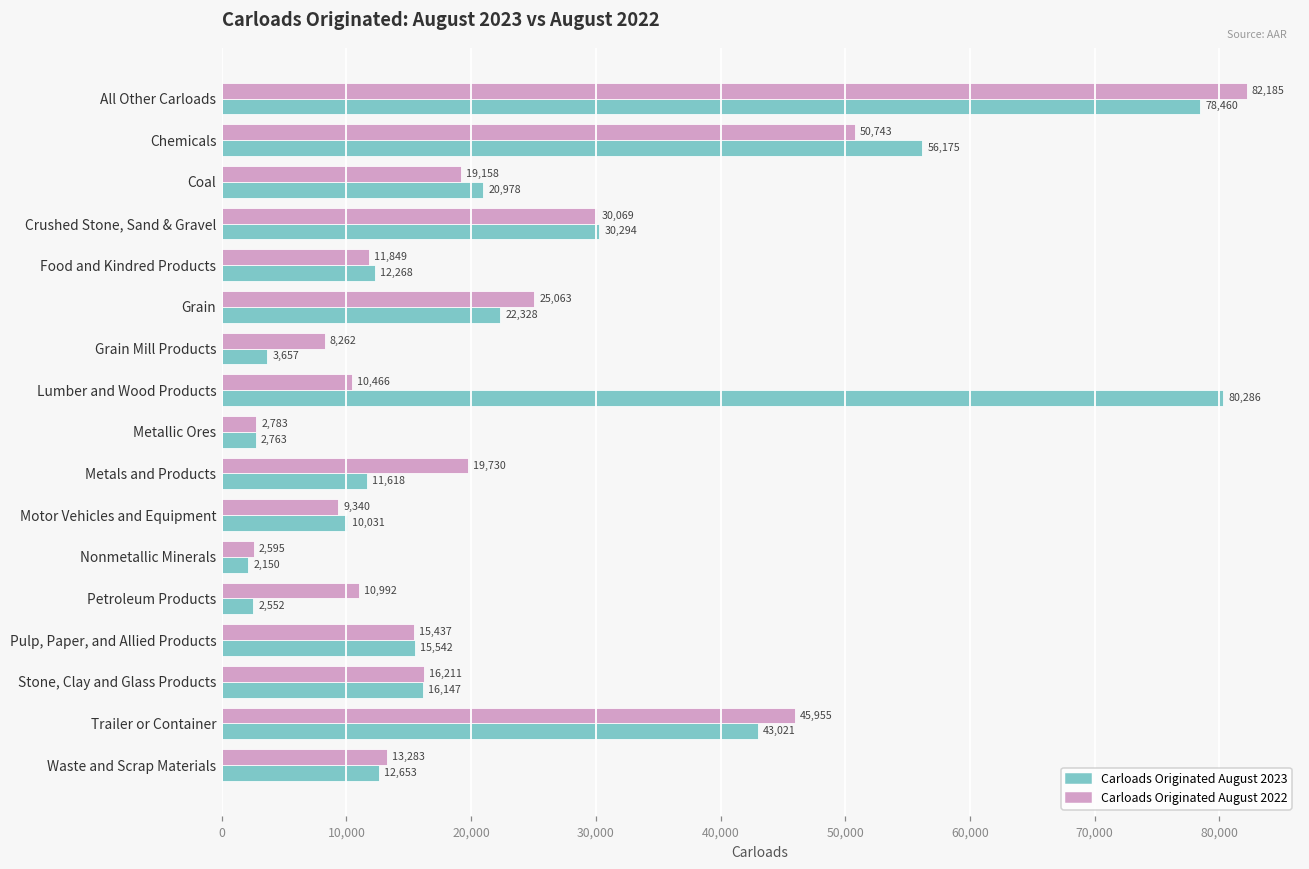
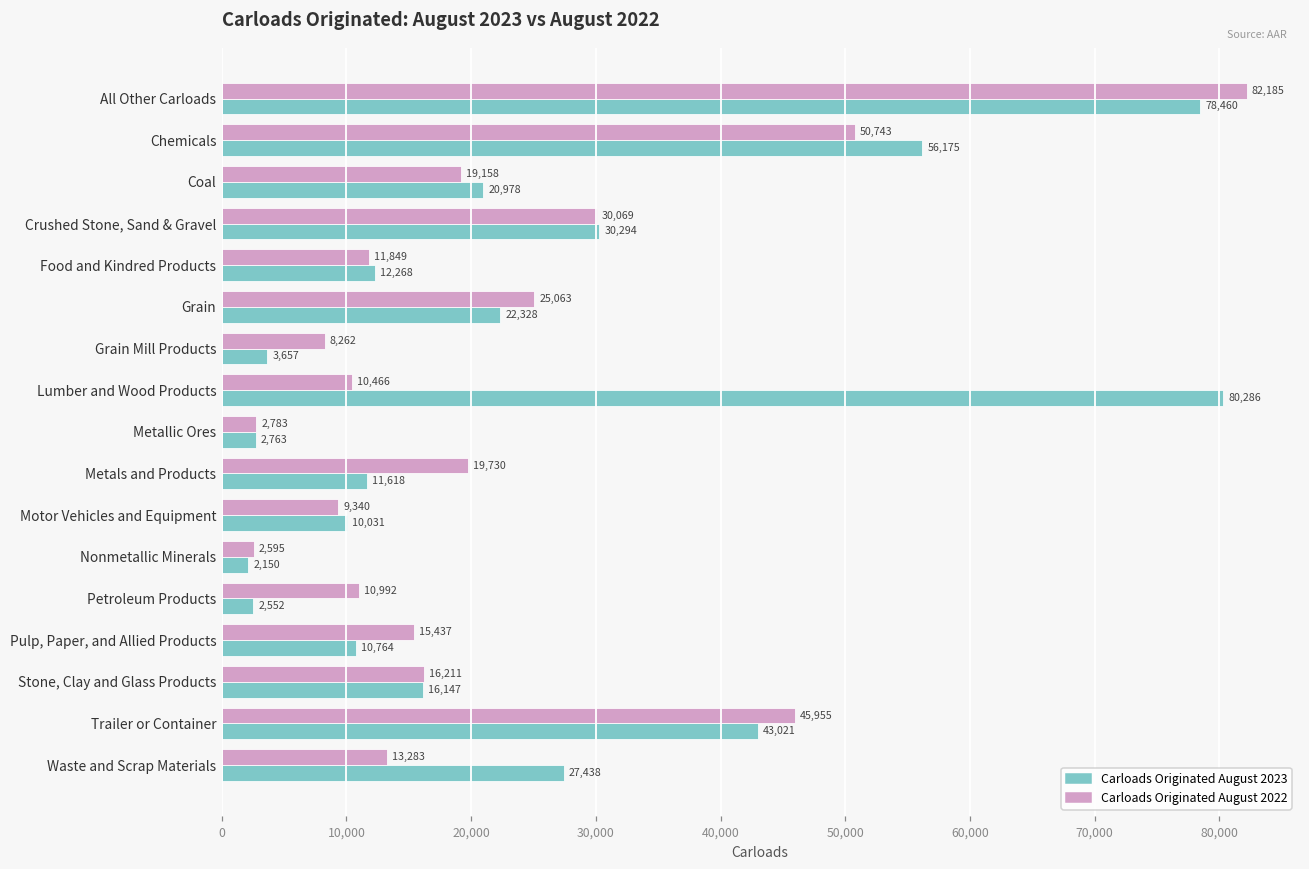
Carloads Originated August 2023, Pulp, Paper, and Allied Products: 15,542 -> 10,764
Carloads Originated August 2023, Waste and Scrap Materials: 12,653 -> 27,438
